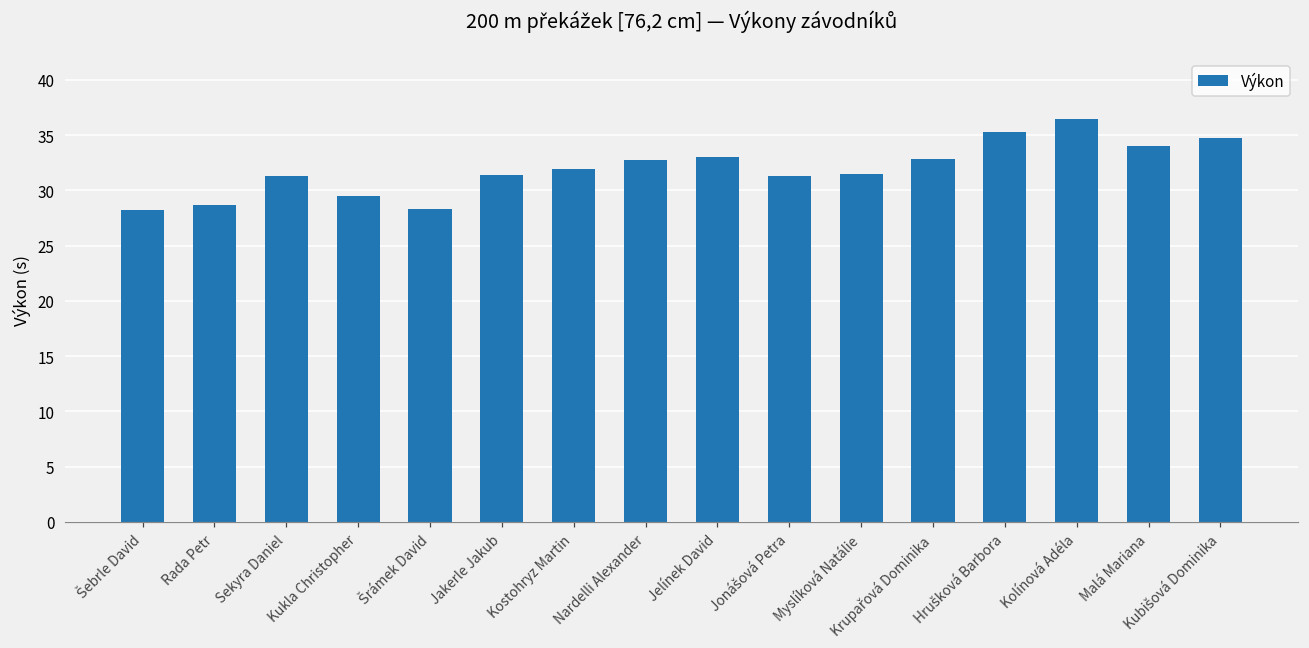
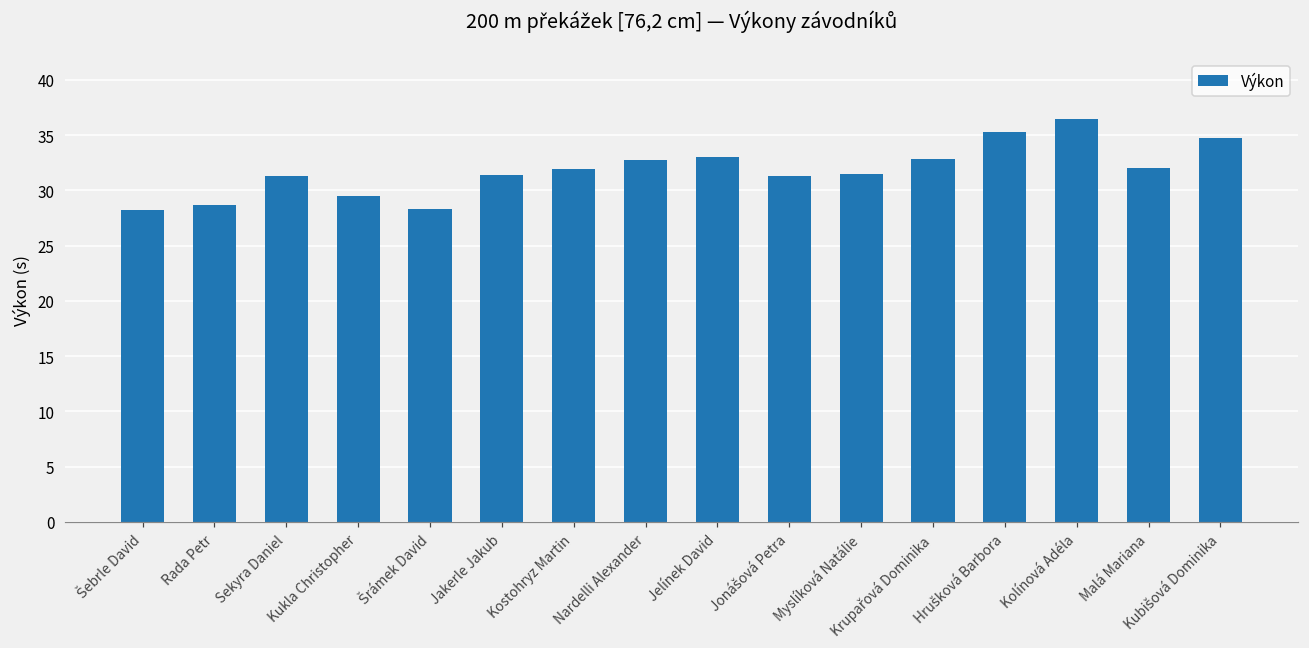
Malá Mariana: 34.0 -> 32.0
